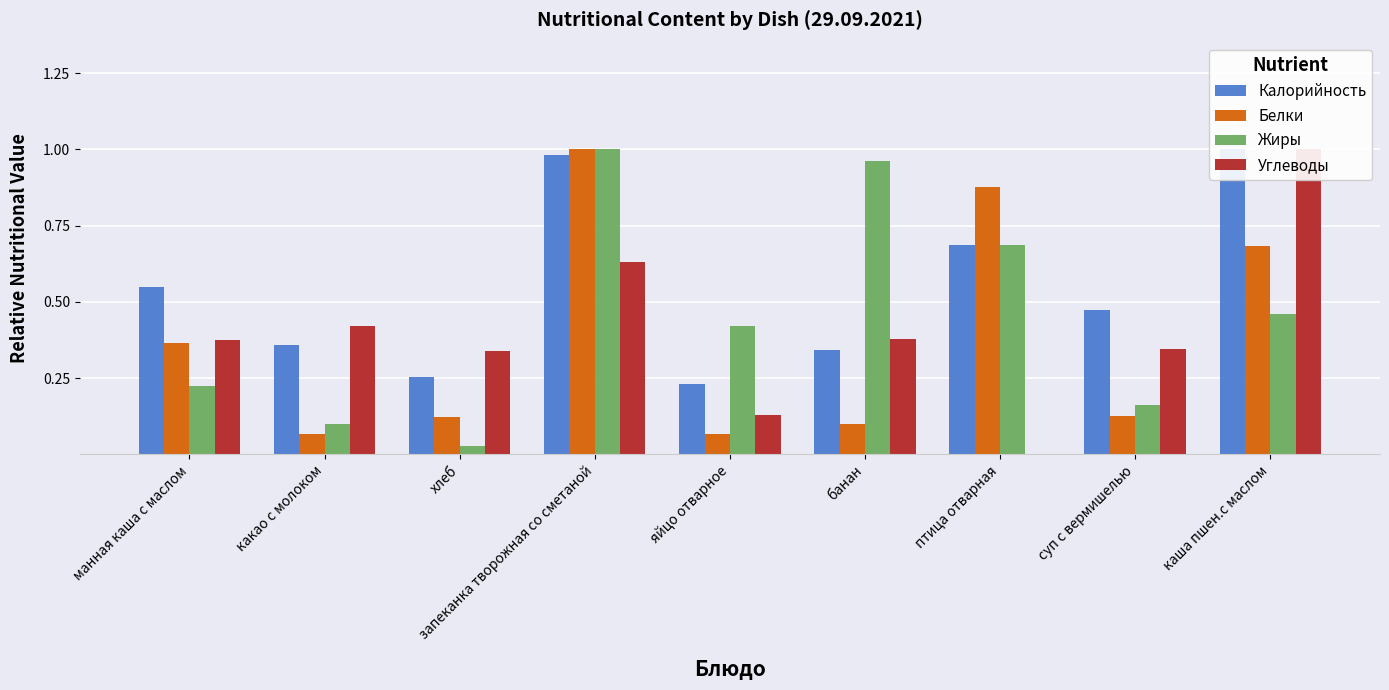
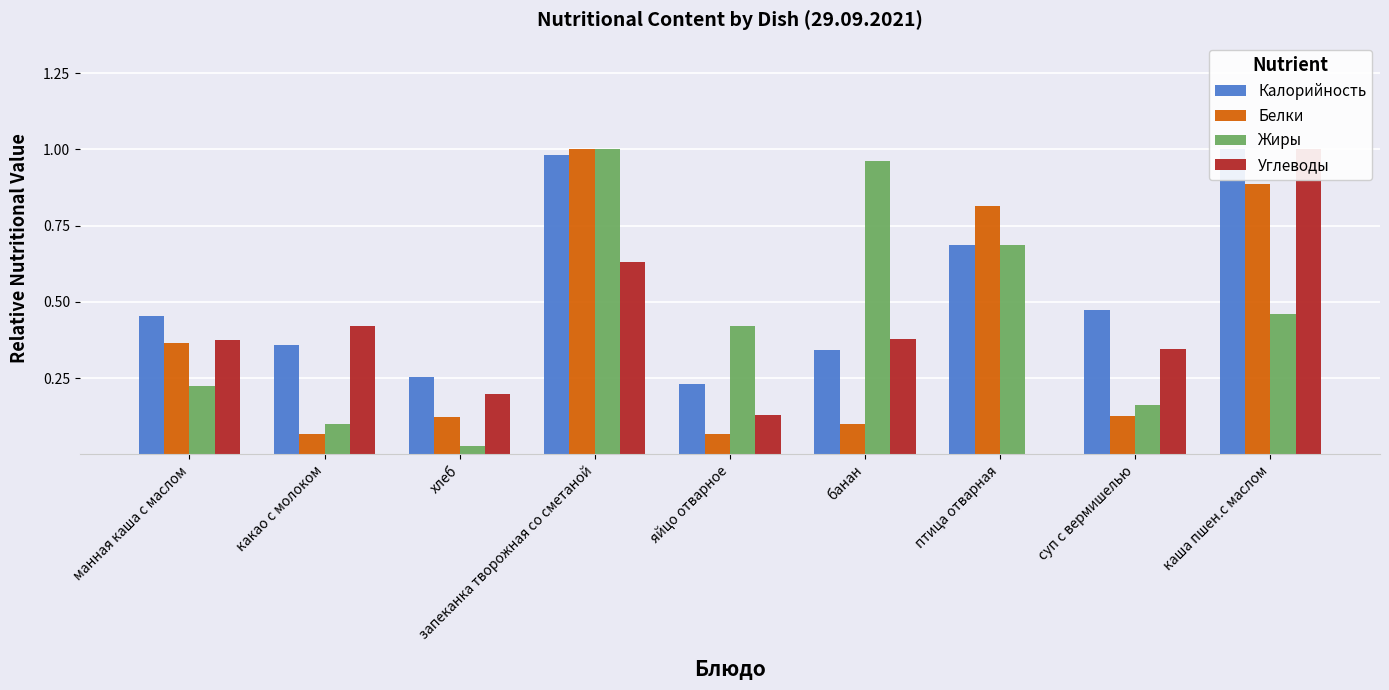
Калорийность, манная каша с маслом: 0.55 -> 0.45
Углеводы, хлеб: 0.34 -> 0.20
Белки, птица отварная: 0.88 -> 0.82
Белки, каша пшен.с маслом: 0.68 -> 0.89
